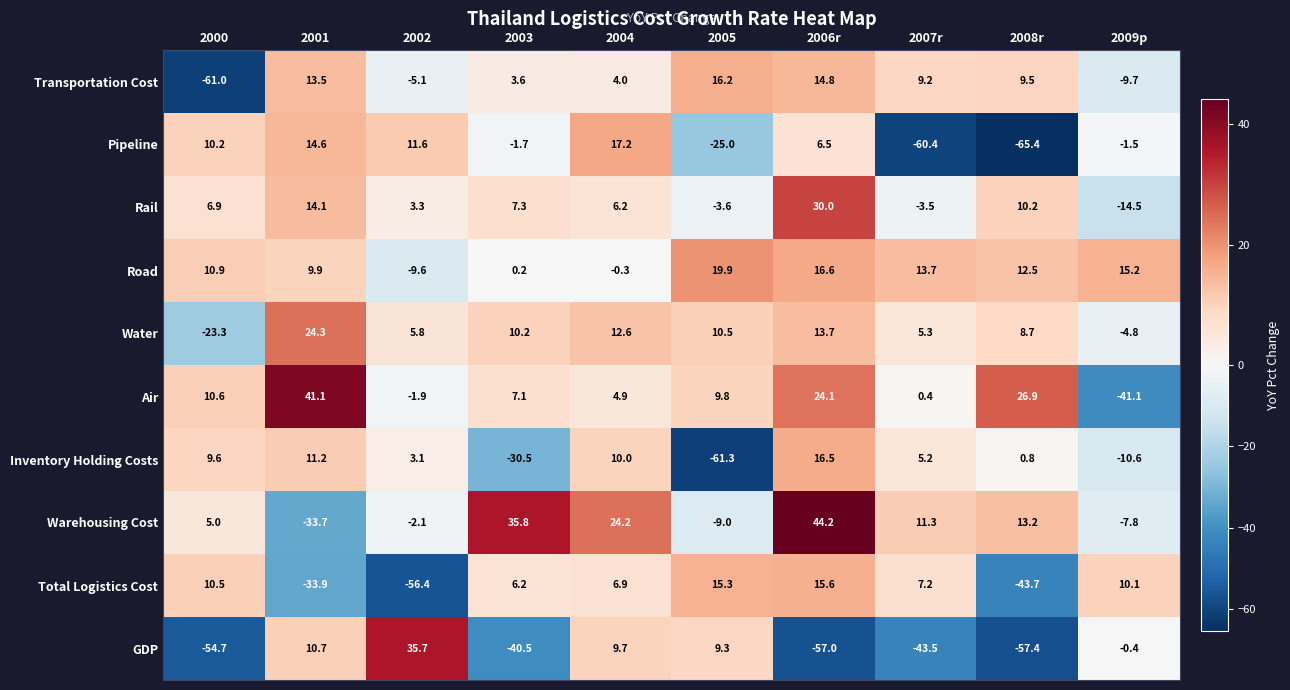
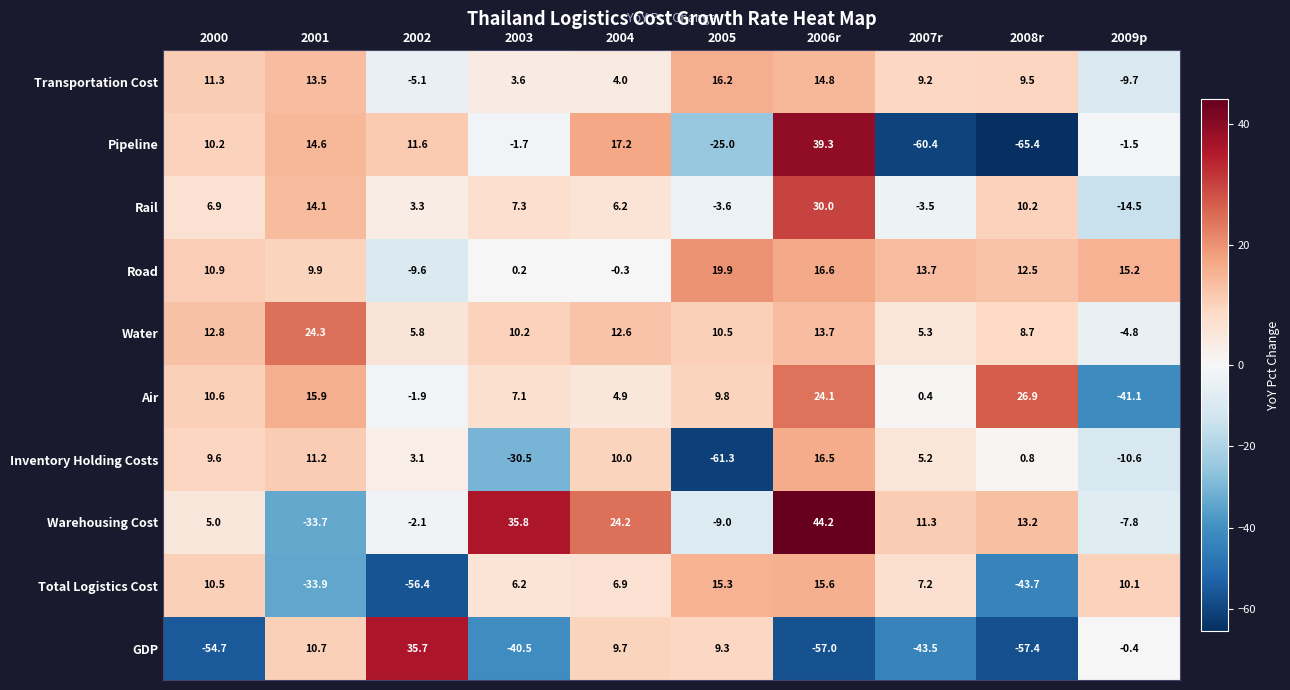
Transportation Cost, 2000: -61.0 -> 11.3
Pipeline, 2006r: 6.5 -> 39.3
Water, 2000: -23.3 -> 12.8
Air, 2001: 41.1 -> 15.9
